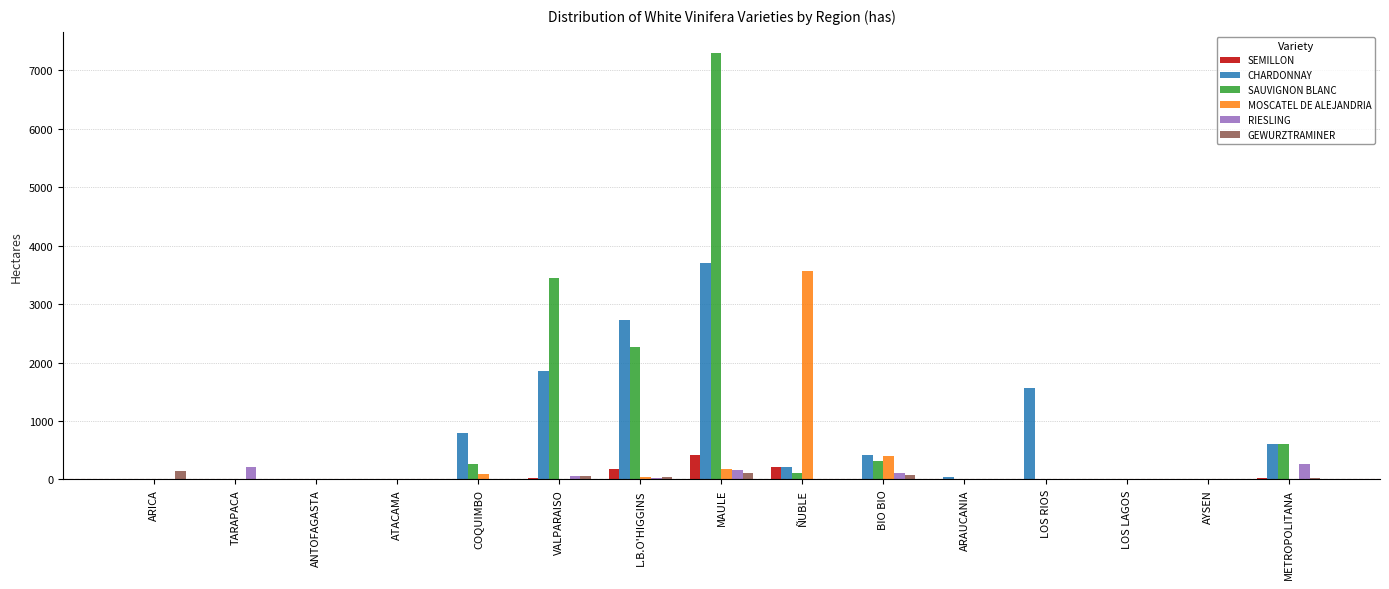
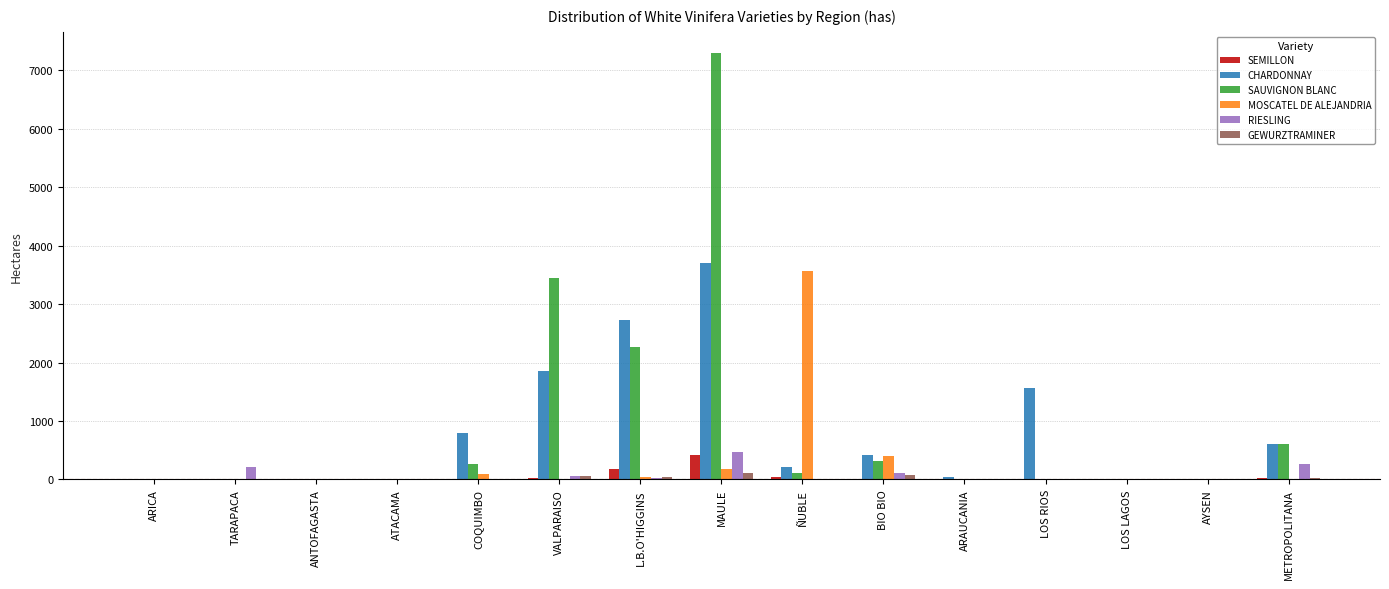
GEWURZTRAMINER, ARICA: 100 -> 0
RIESLING, MAULE: 200 -> 500
SEMILLON, ÑUBLE: 200 -> 0
